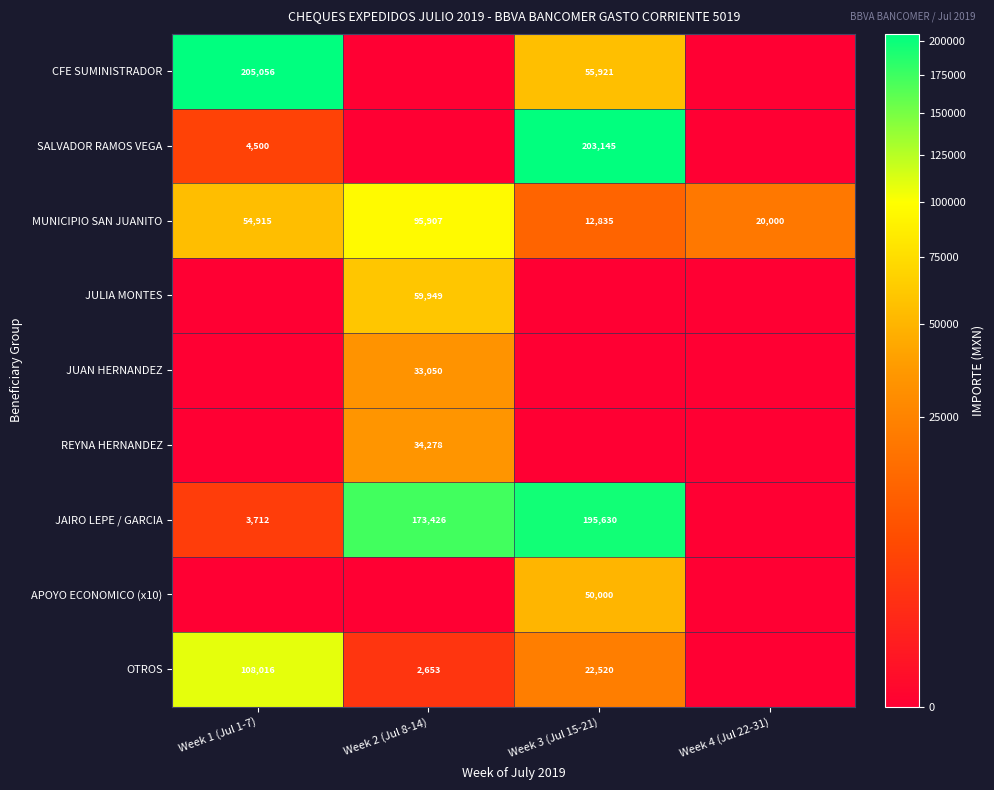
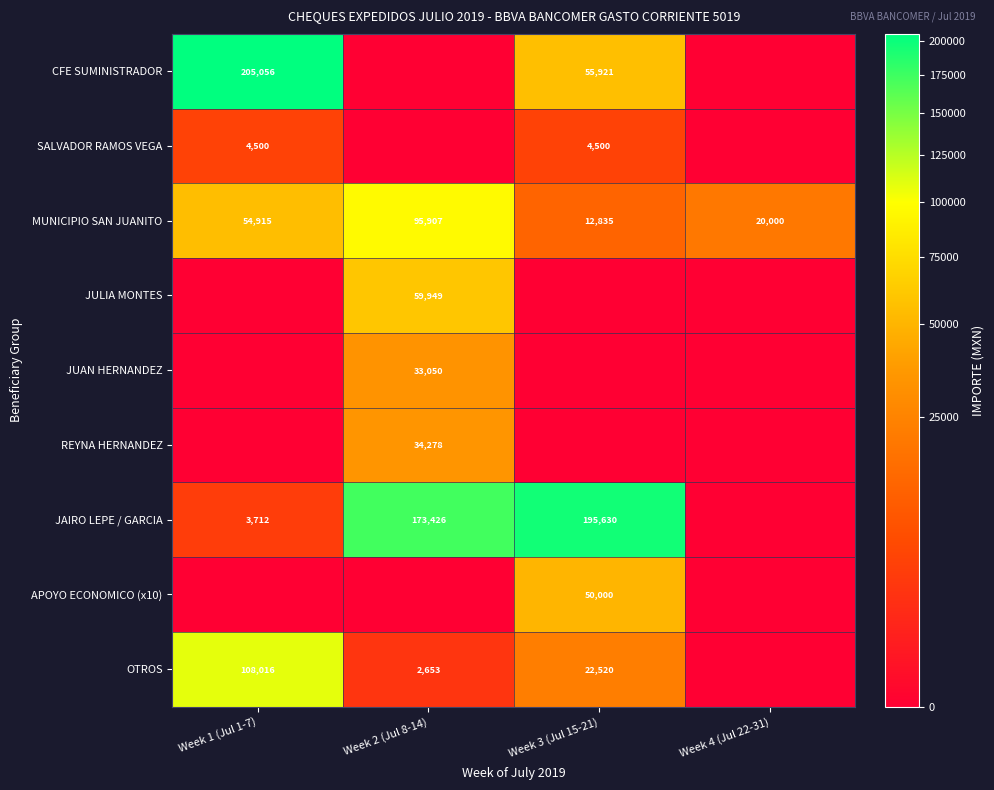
SALVADOR RAMOS VEGA, Week 3 (Jul 15-21): 203,145 -> 4,500
